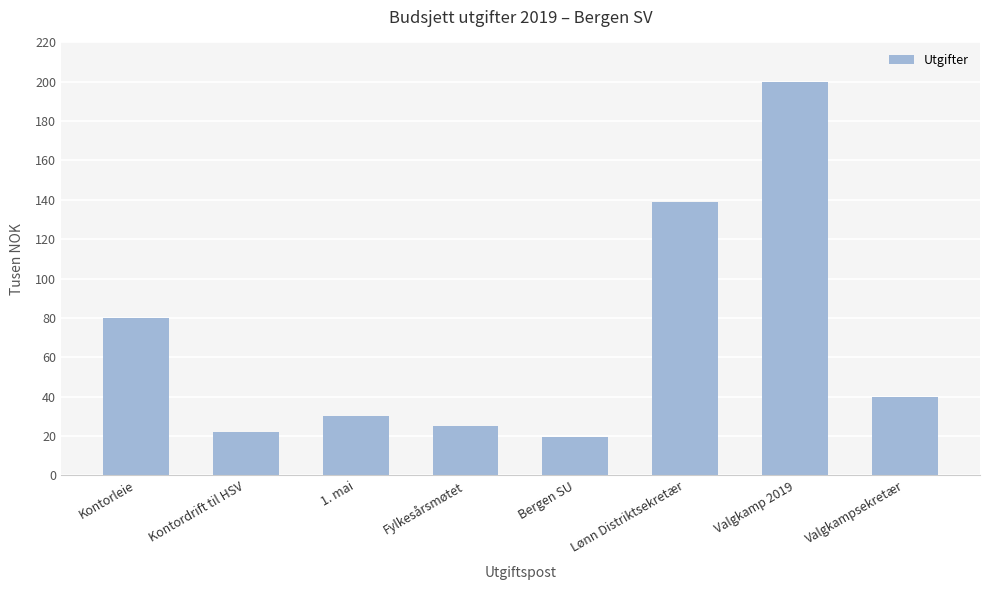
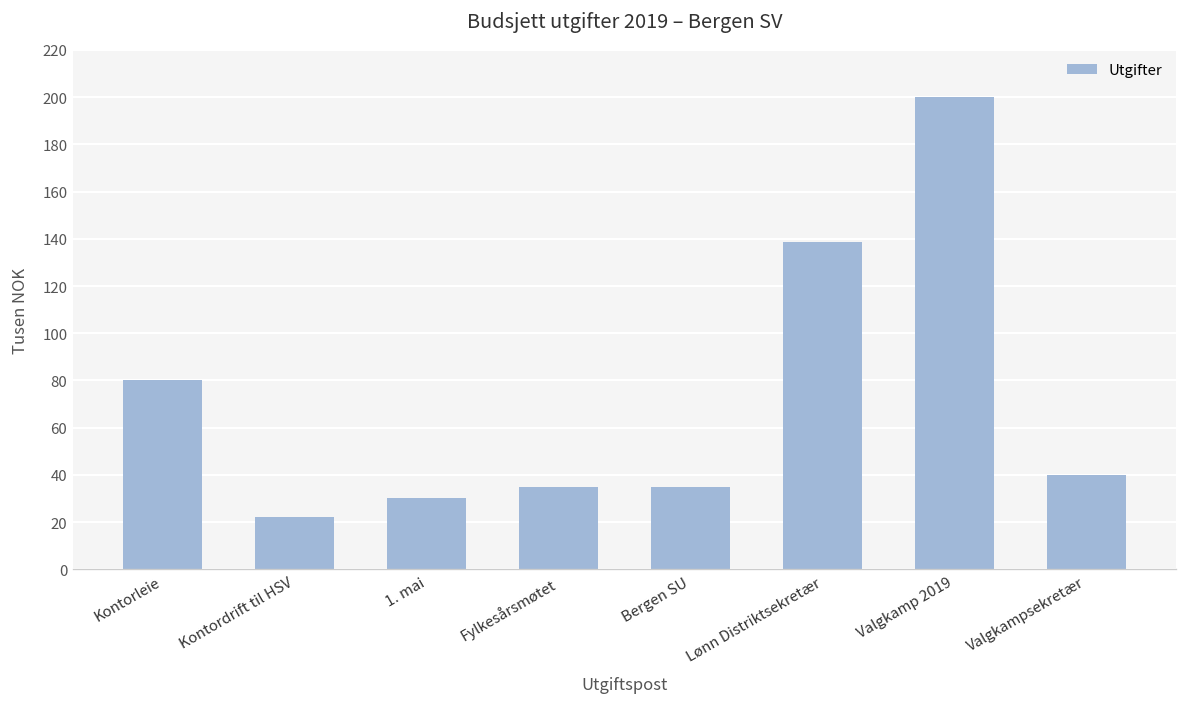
Fylkesårsmøtet: 25 -> 35
Bergen SU: 20 -> 35
